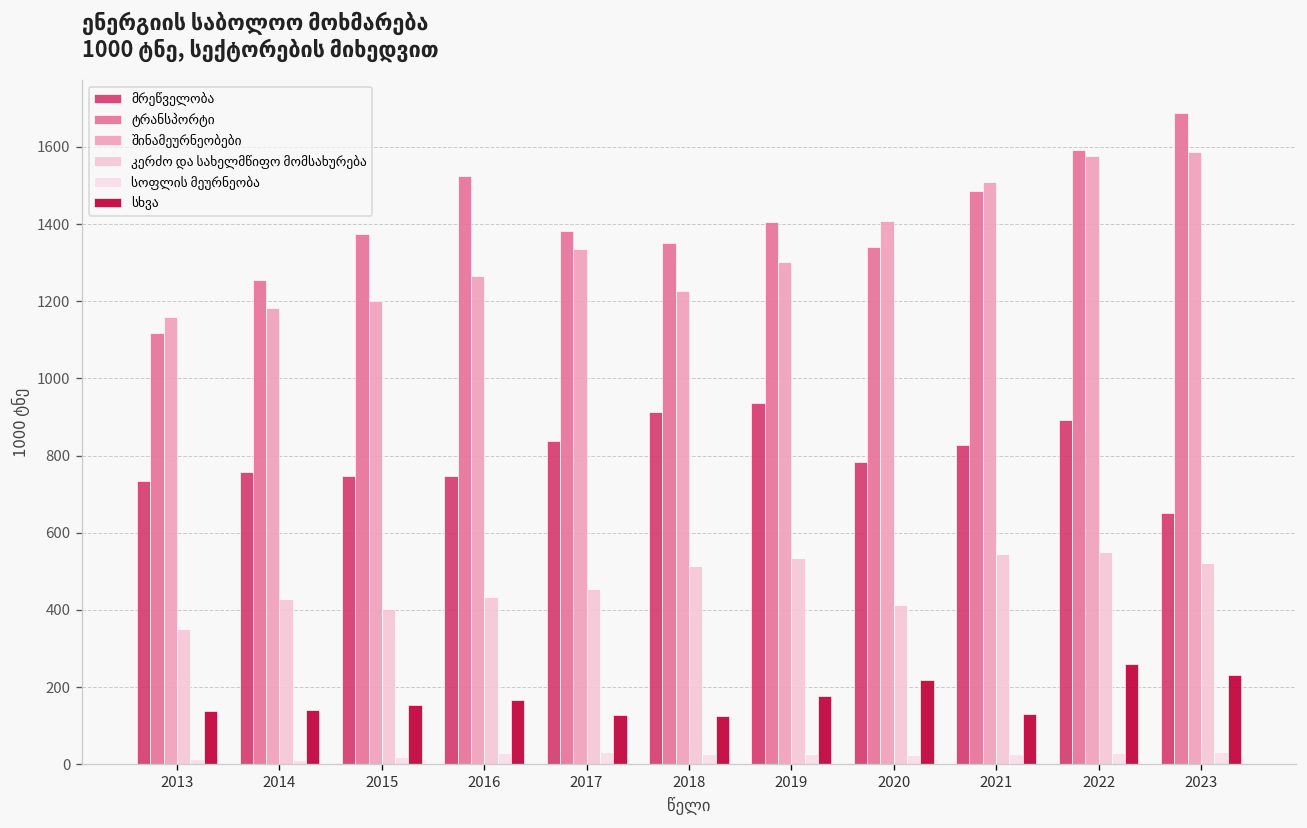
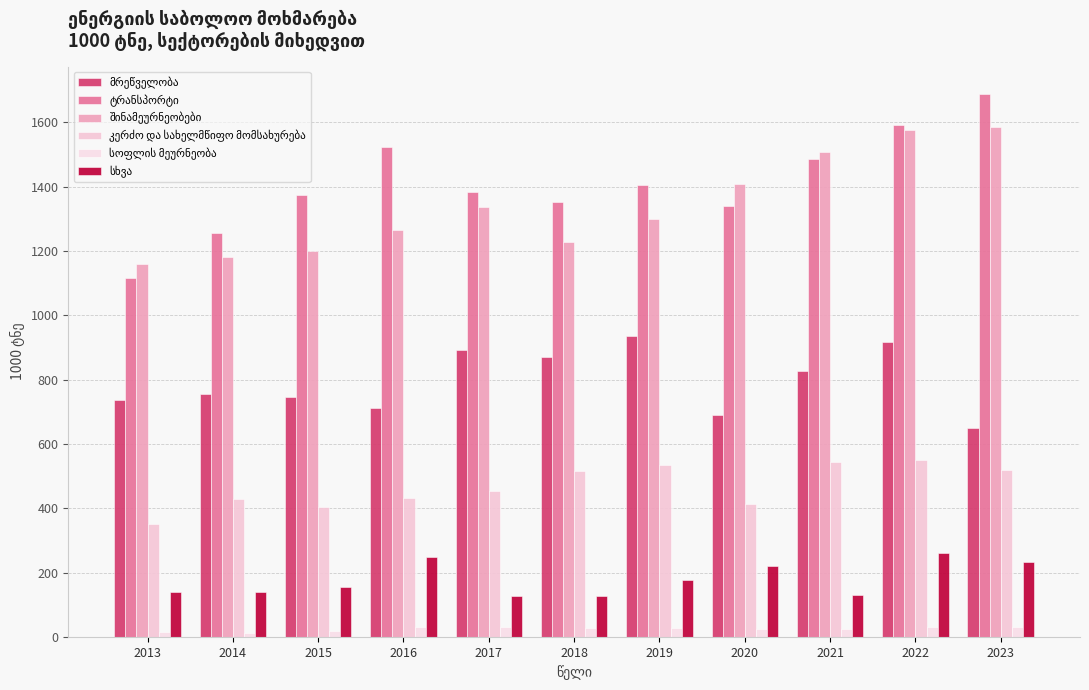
მრეწველობა, 2016: 750 -> 710
სხვა, 2016: 170 -> 250
მრეწველობა, 2017: 840 -> 890
მრეწველობა, 2018: 910 -> 870
მრეწველობა, 2020: 780 -> 690
მრეწველობა, 2022: 890 -> 920
